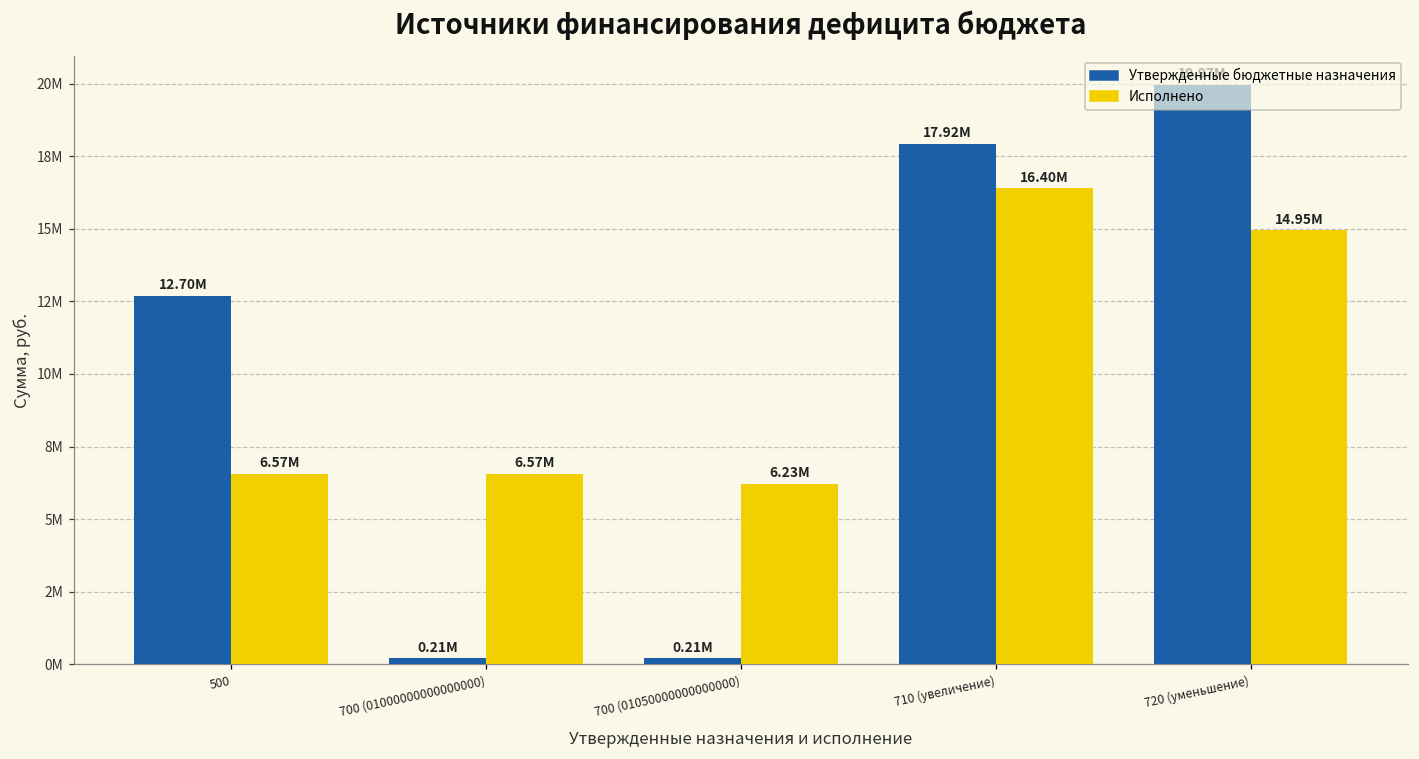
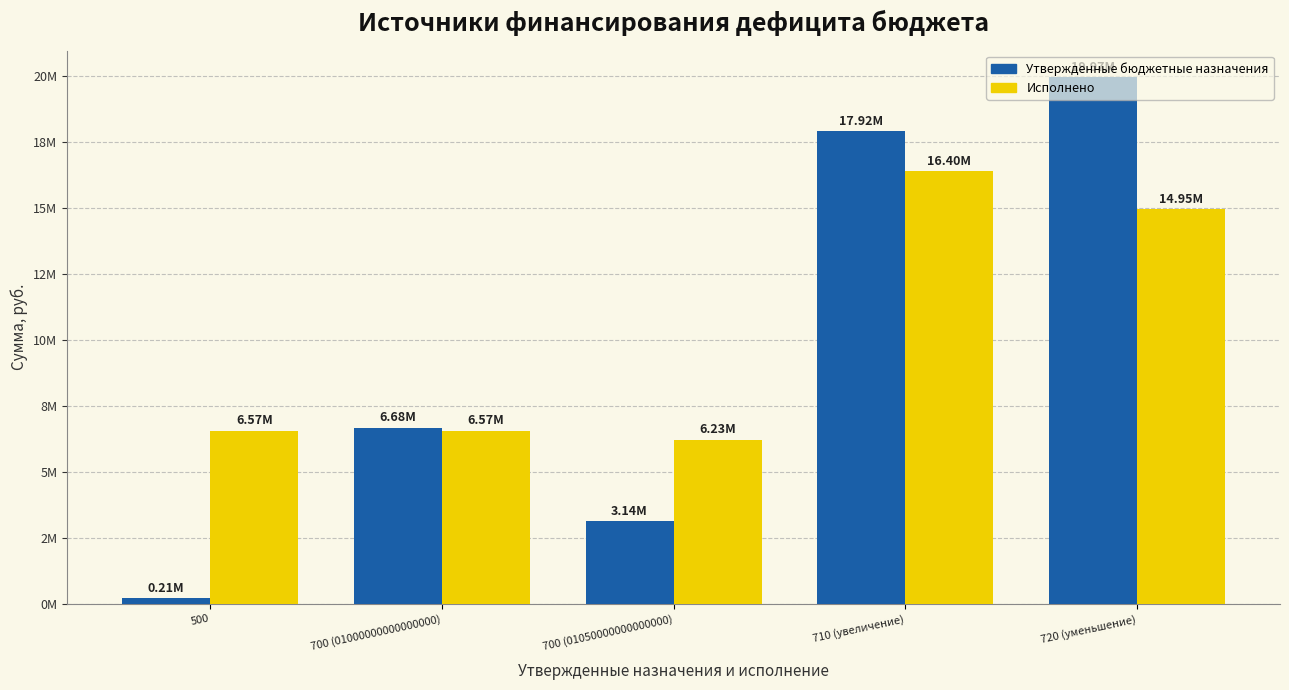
Утвержденные бюджетные назначения, 500: 12.70M -> 0.21M
Утвержденные бюджетные назначения, 700 (01000000000000000): 0.21M -> 6.68M
Утвержденные бюджетные назначения, 700 (01050000000000000): 0.21M -> 3.14M
